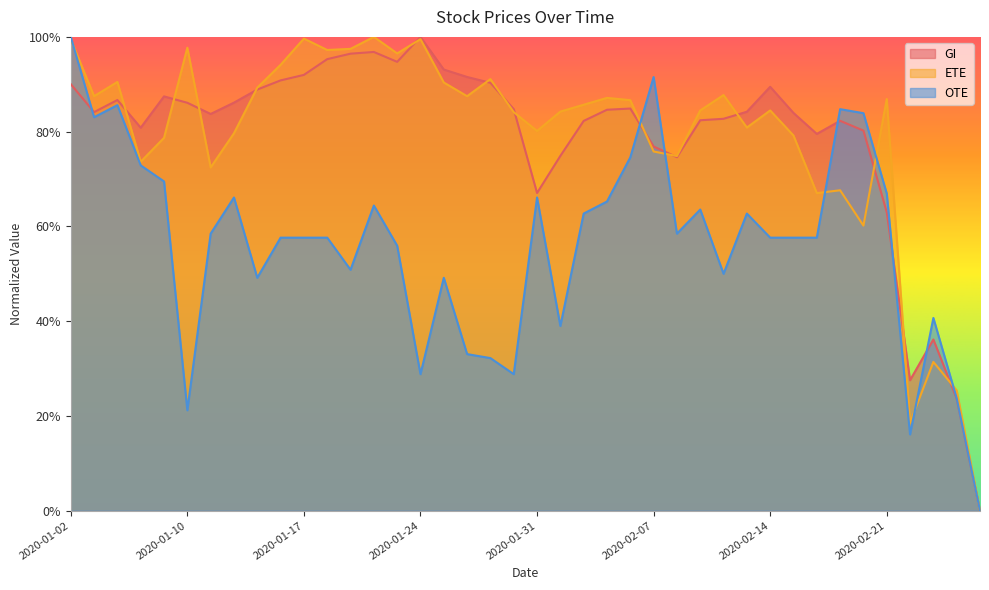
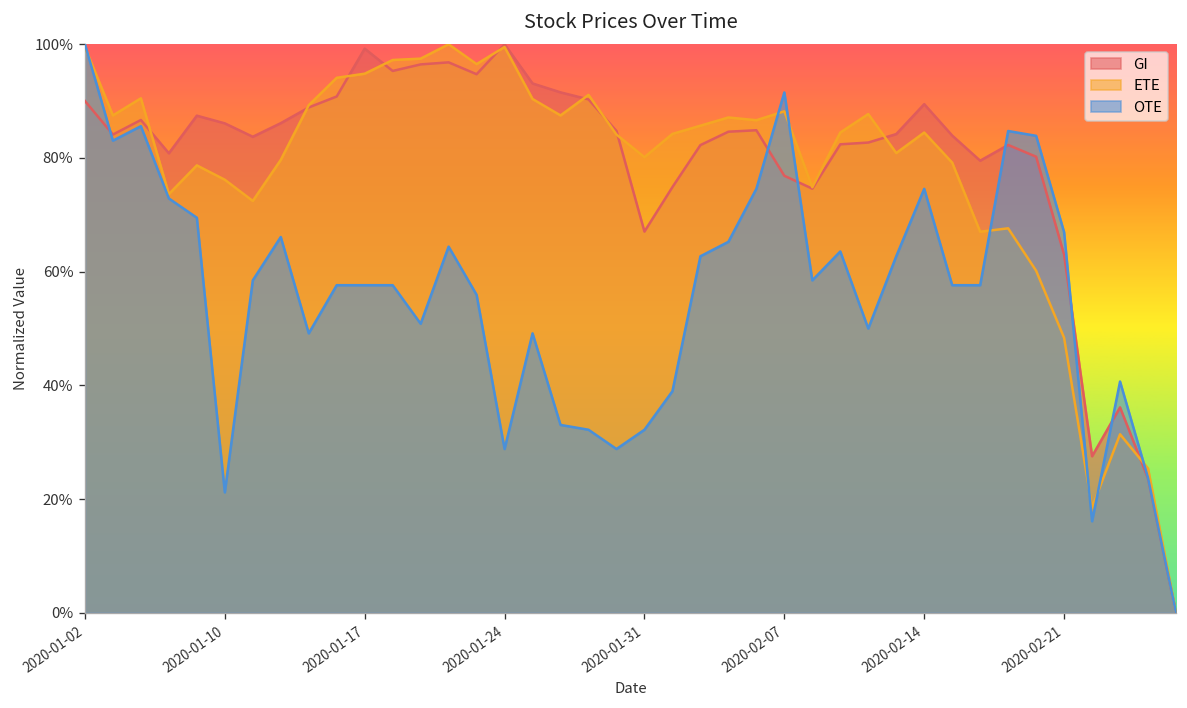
ETE, 2020-01-10: 98% -> 76%
GI, 2020-01-17: 92% -> 99%
ETE, 2020-01-17: 100% -> 95%
OTE, 2020-01-31: 66% -> 32%
ETE, 2020-02-07: 76% -> 88%
OTE, 2020-02-14: 58% -> 75%
ETE, 2020-02-21: 87% -> 48%
